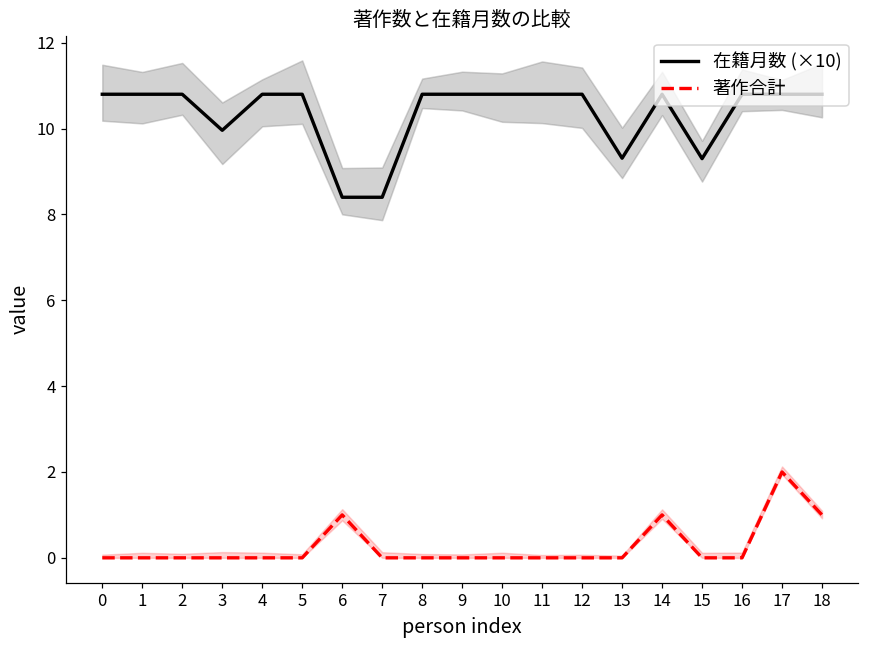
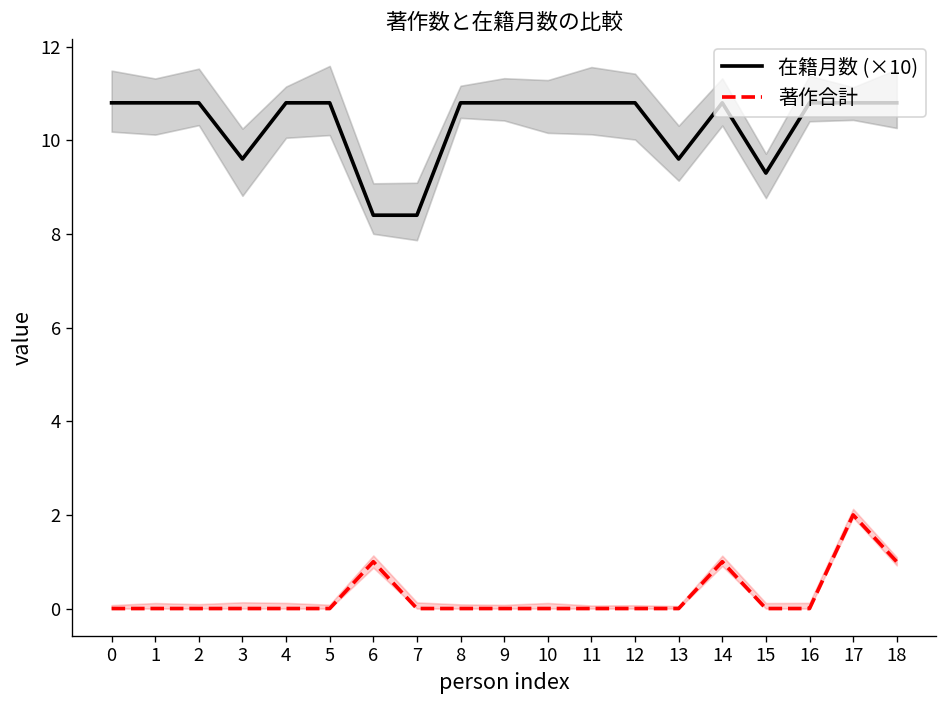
在籍月数 (×10), 3: 10.0 -> 9.6
在籍月数 (×10), 13: 9.3 -> 9.6
